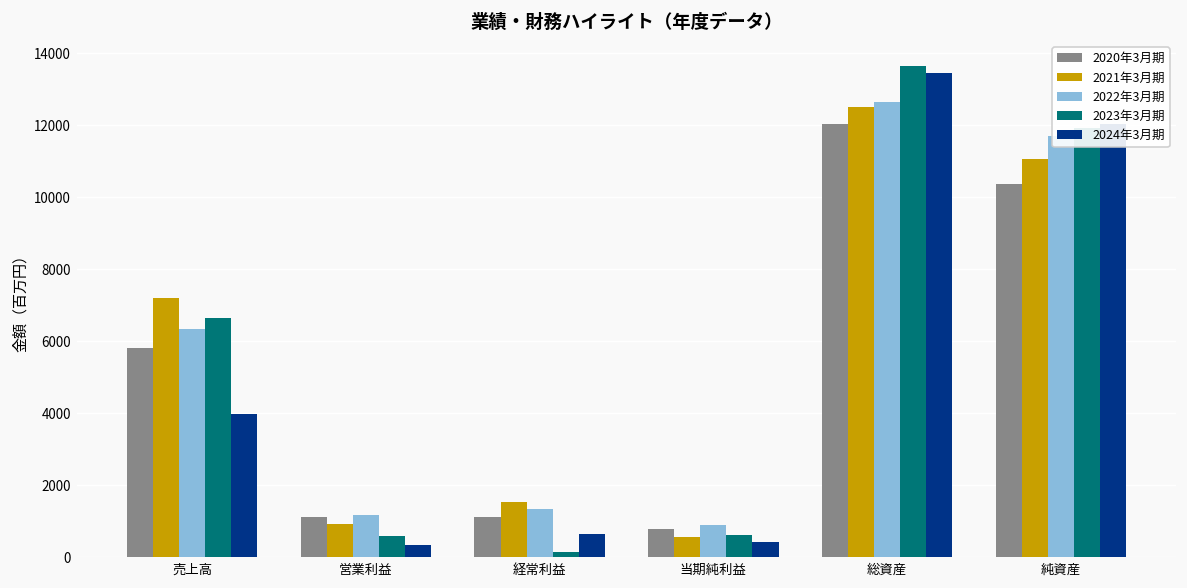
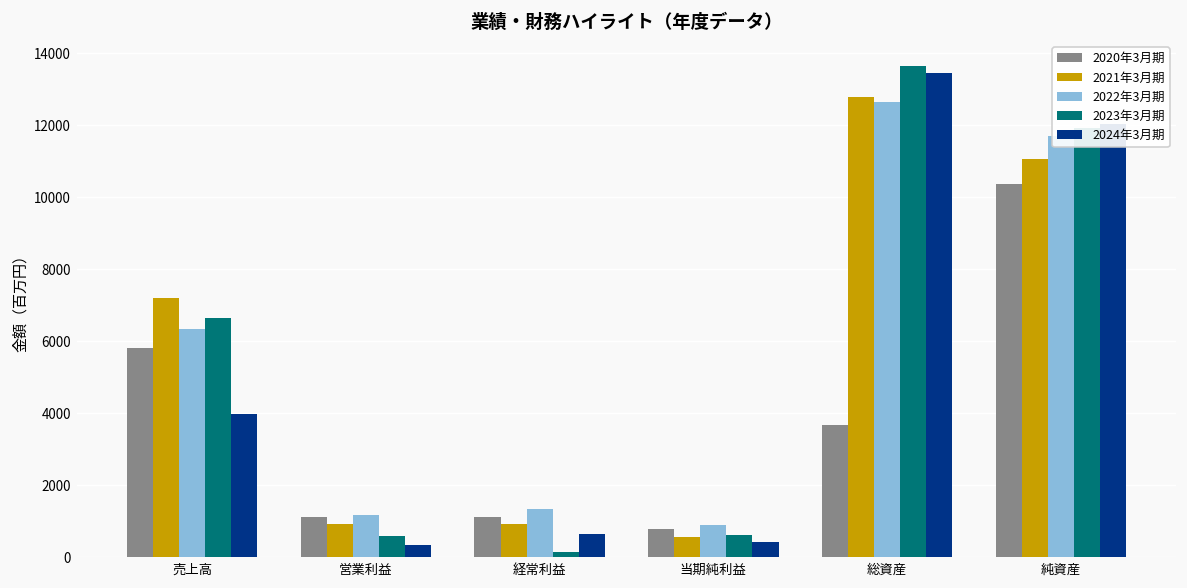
2021年3月期, 経常利益: 1500 -> 900
2020年3月期, 総資産: 12000 -> 3700
2021年3月期, 総資産: 12500 -> 12800
